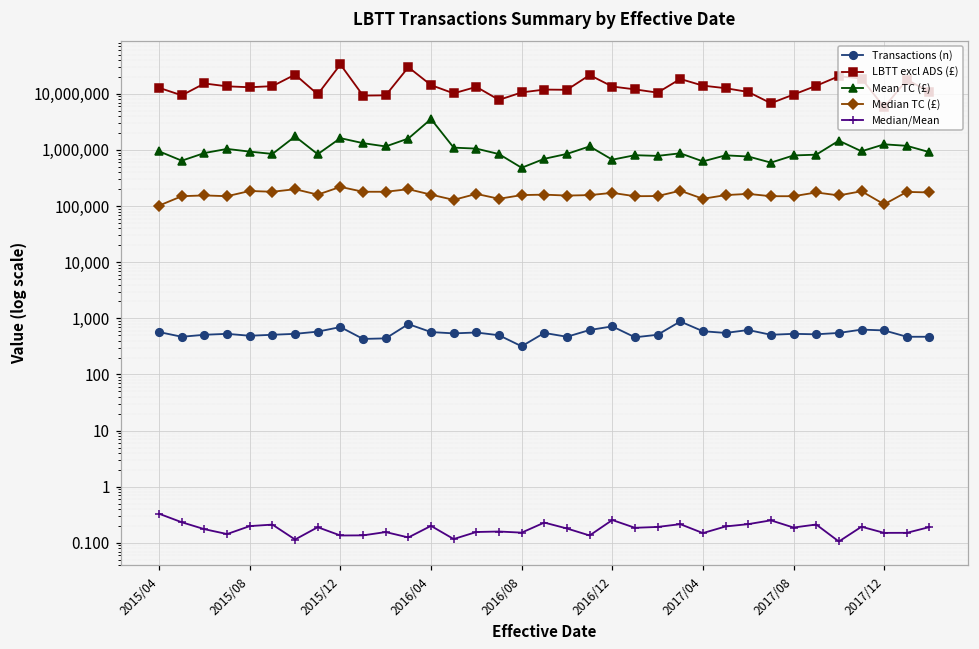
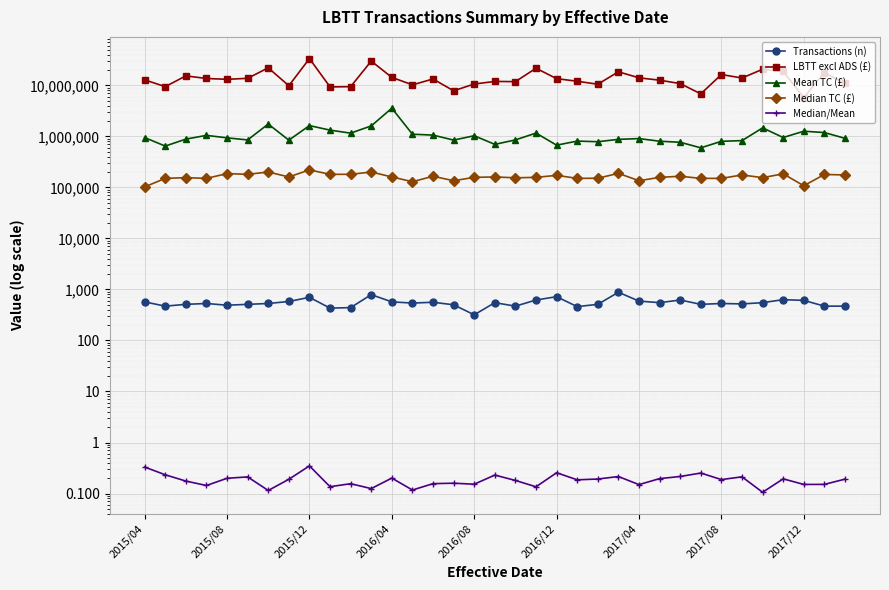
Median/Mean, 2015/12: 0.14 -> 0.3
Mean TC (£), 2016/08: 500,000 -> 1,000,000
Mean TC (£), 2017/04: 600,000 -> 900,000
LBTT excl ADS (£), 2017/08: 10,000,000 -> 16,000,000
